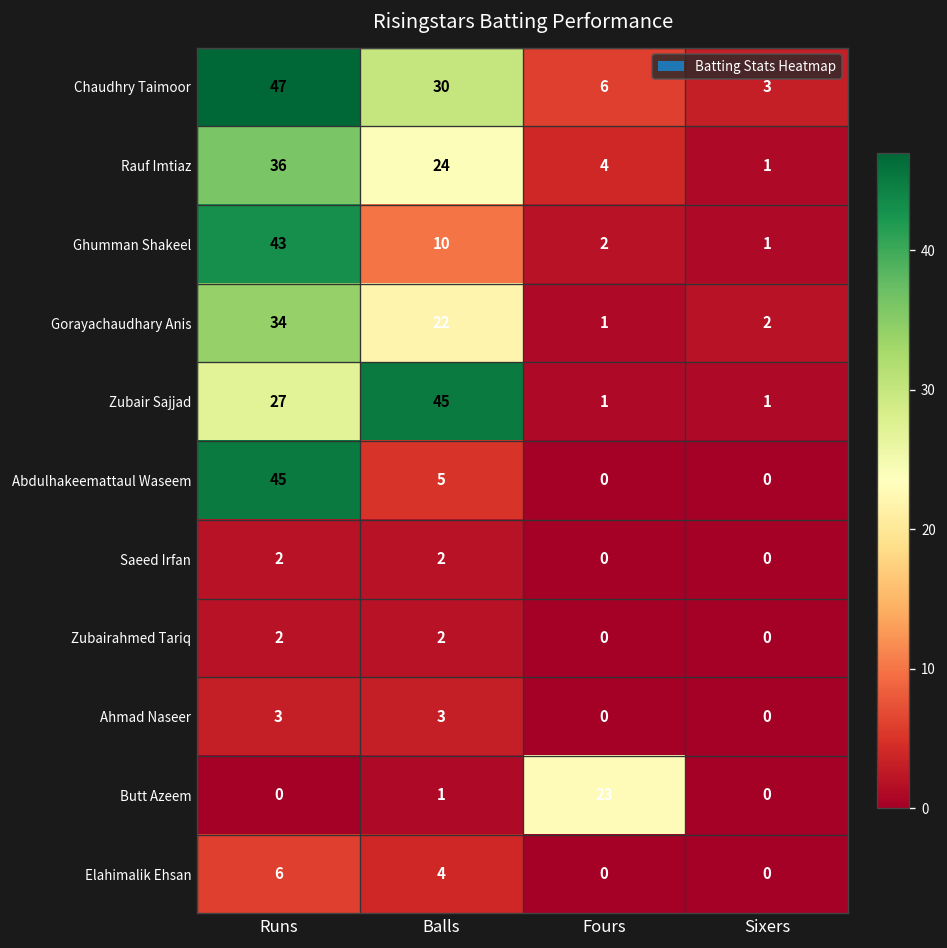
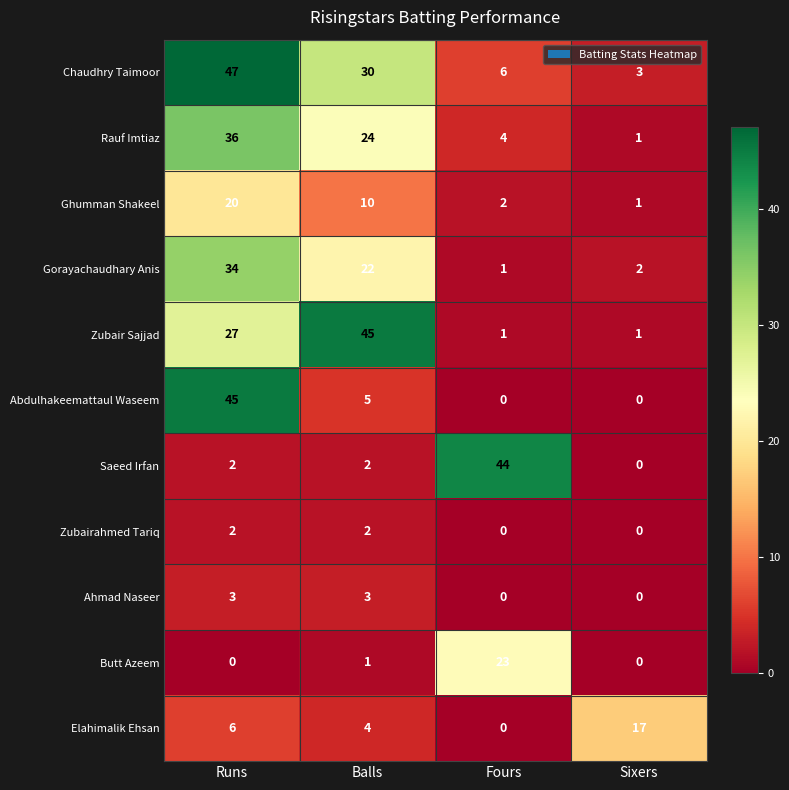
Ghumman Shakeel, Runs: 43 -> 20
Saeed Irfan, Fours: 0 -> 44
Elahimalik Ehsan, Sixers: 0 -> 17
